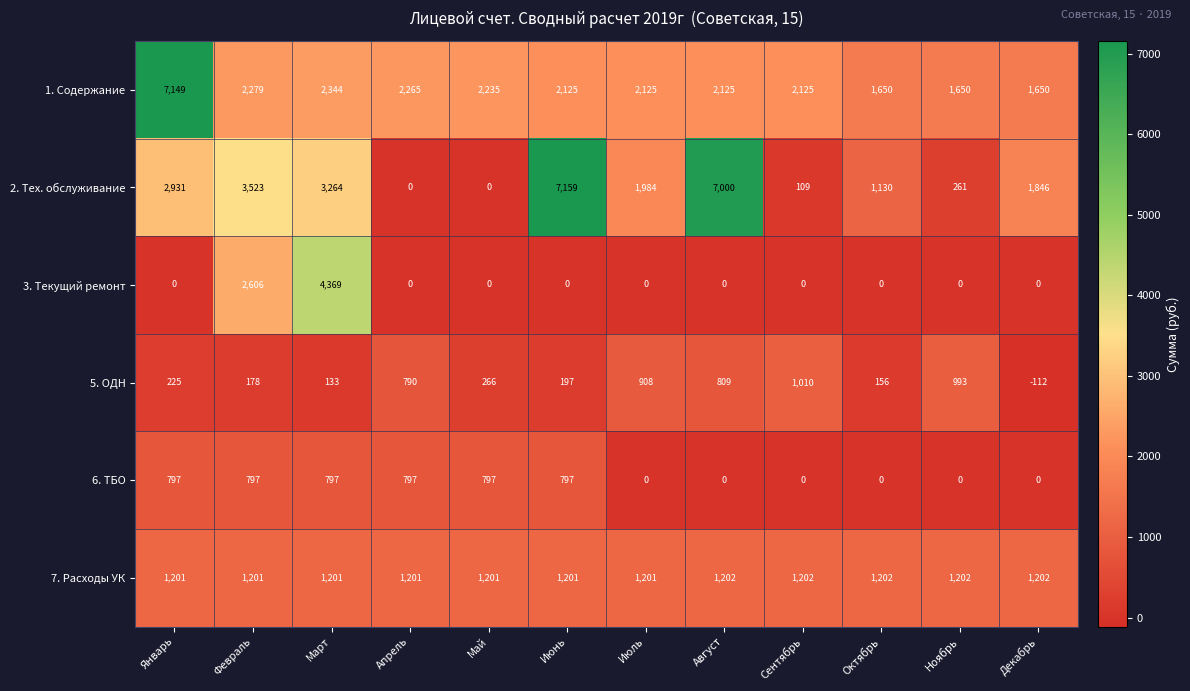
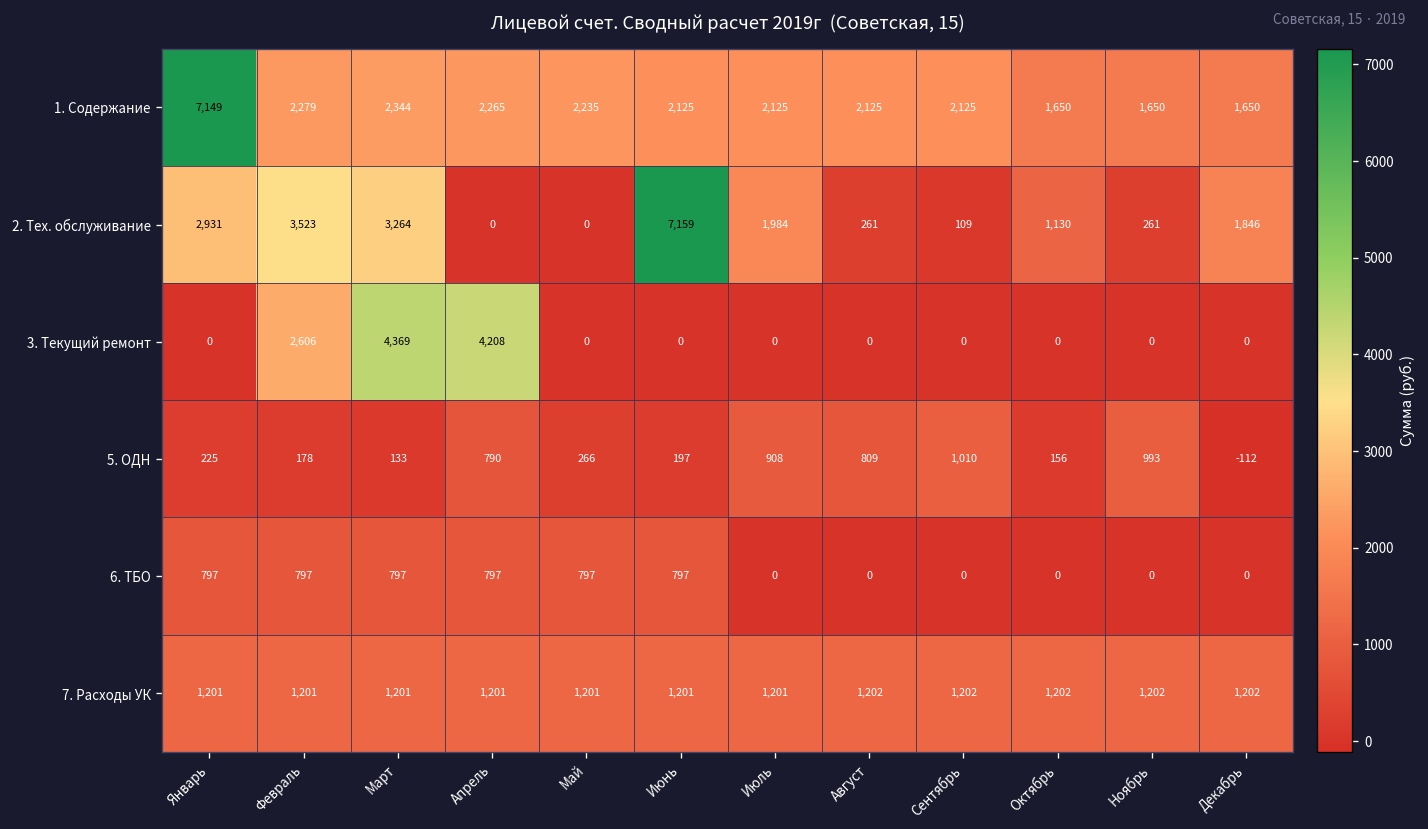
2. Тех. обслуживание, Август: 7,000 -> 261
3. Текущий ремонт, Апрель: 0 -> 4,208
